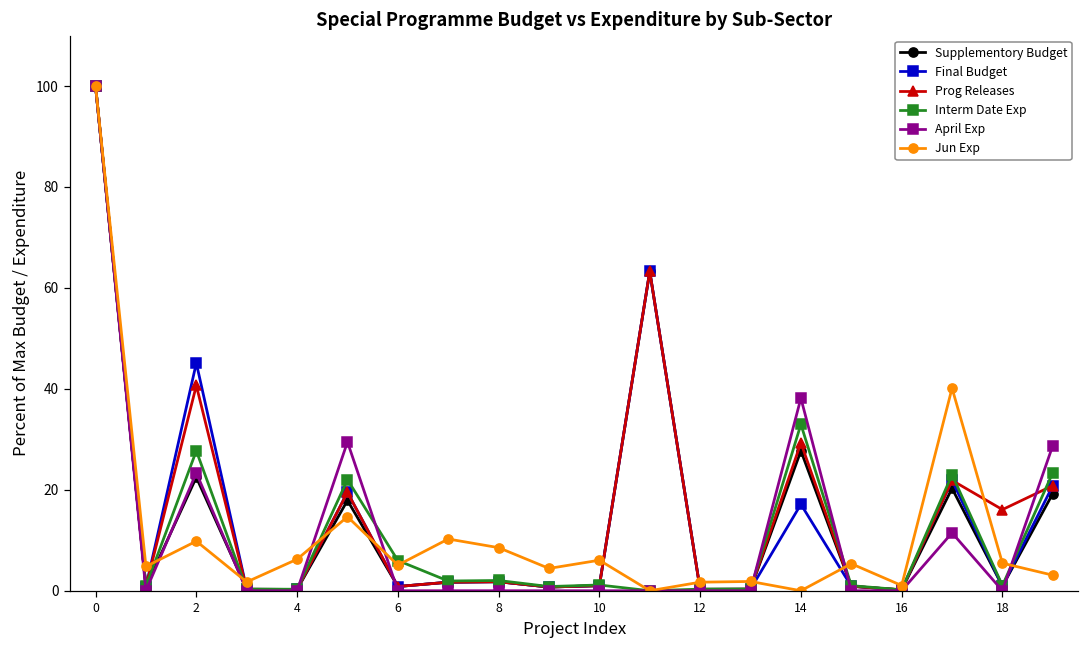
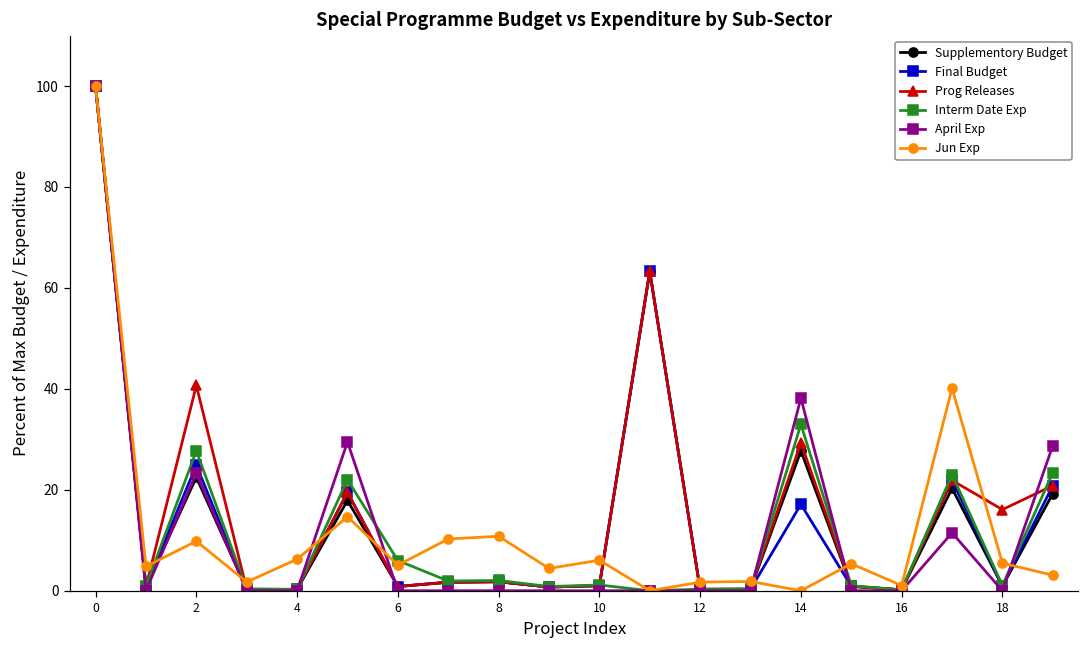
Final Budget, 2: 45 -> 25
Jun Exp, 8: 9 -> 11
